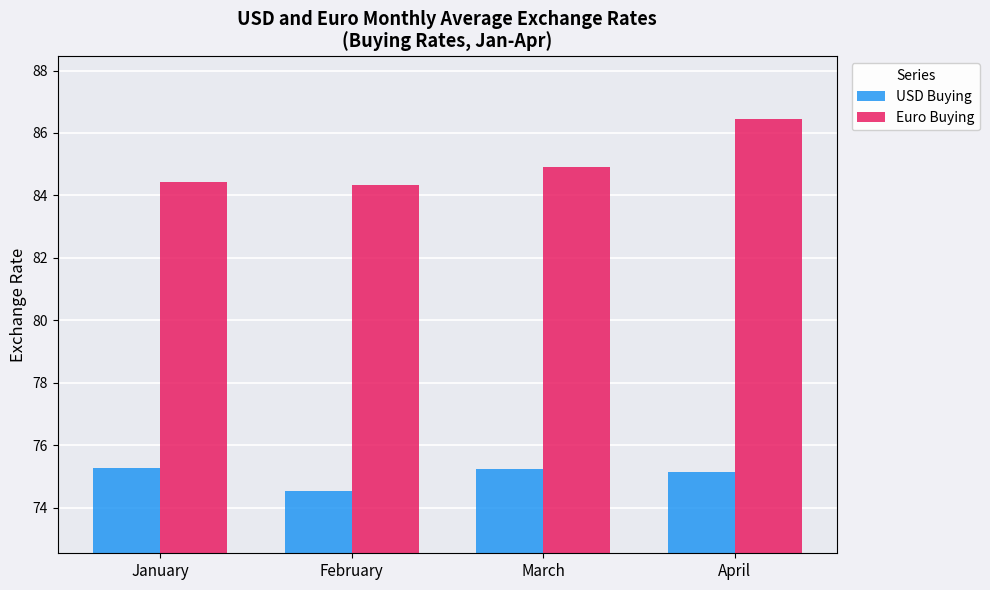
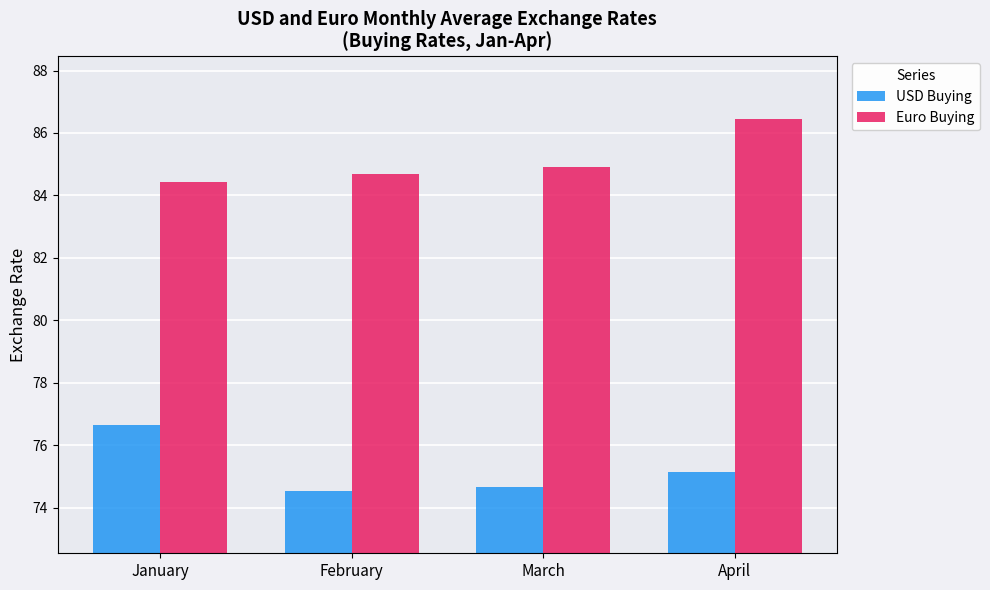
USD Buying, January: 75.3 -> 76.7
Euro Buying, February: 84.3 -> 84.7
USD Buying, March: 75.2 -> 74.7
